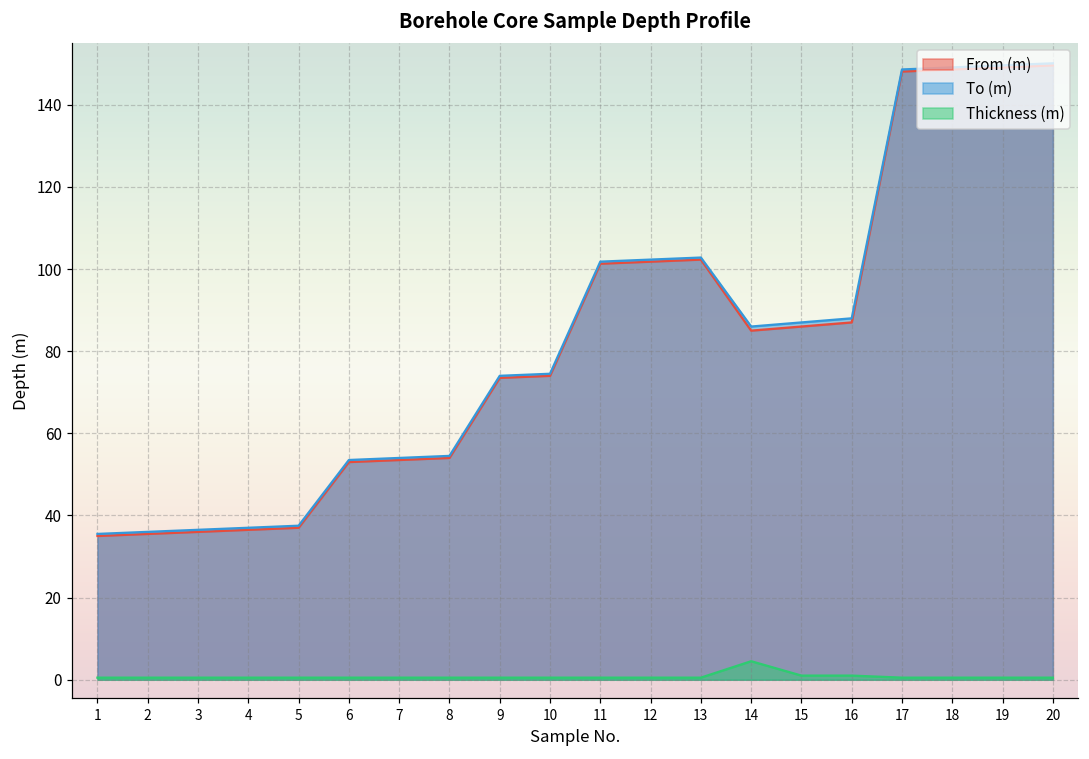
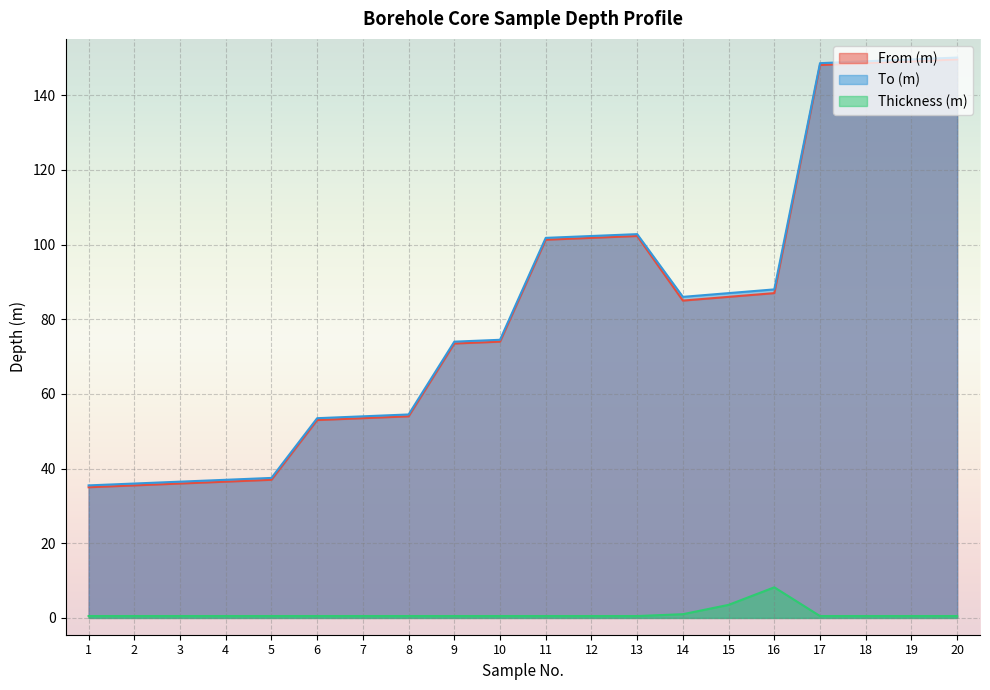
Thickness (m), 14: 5 -> 1
Thickness (m), 15: 1 -> 4
Thickness (m), 16: 1 -> 8
